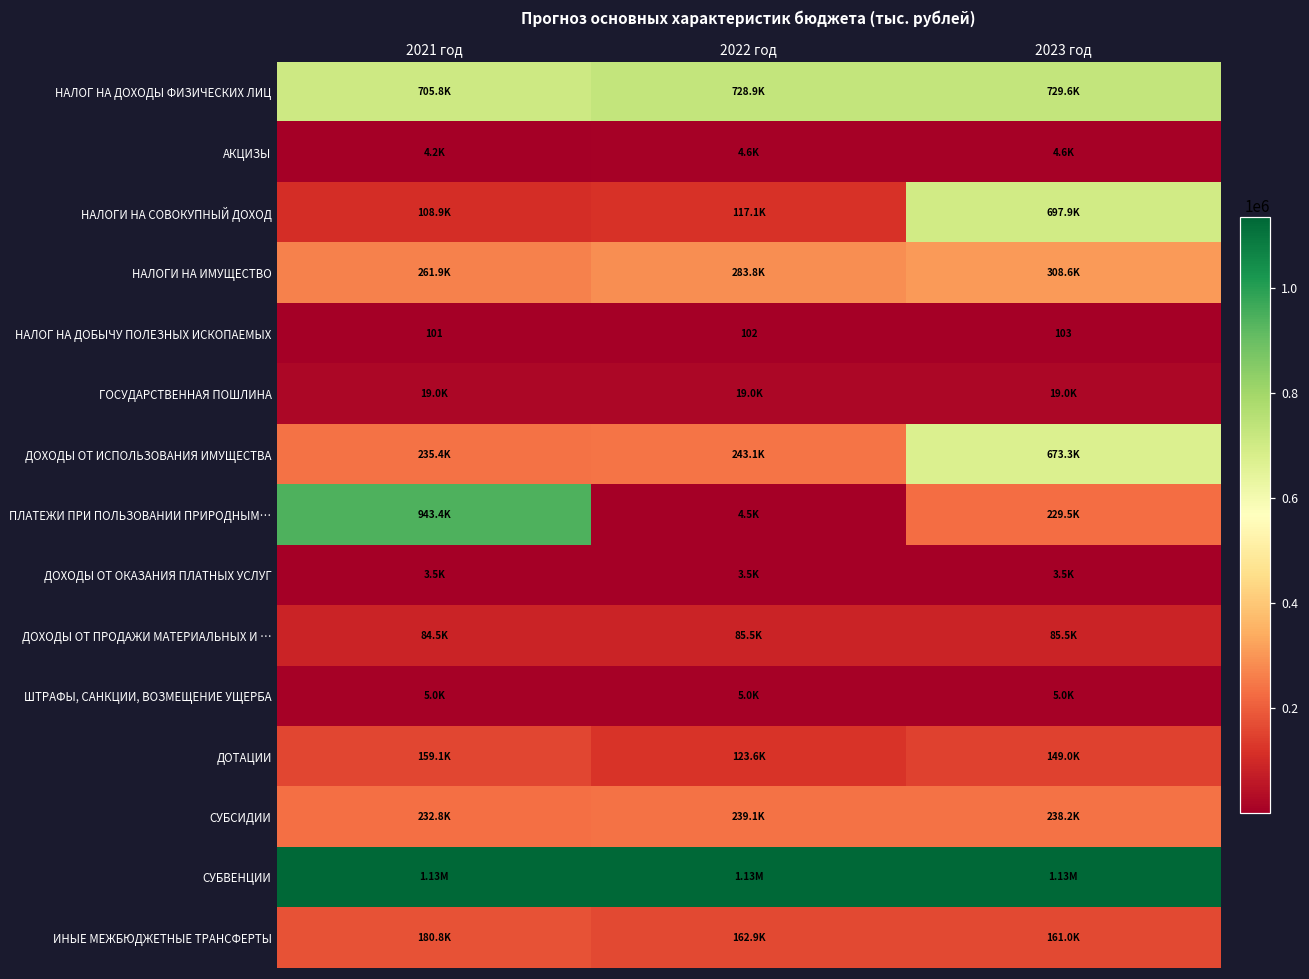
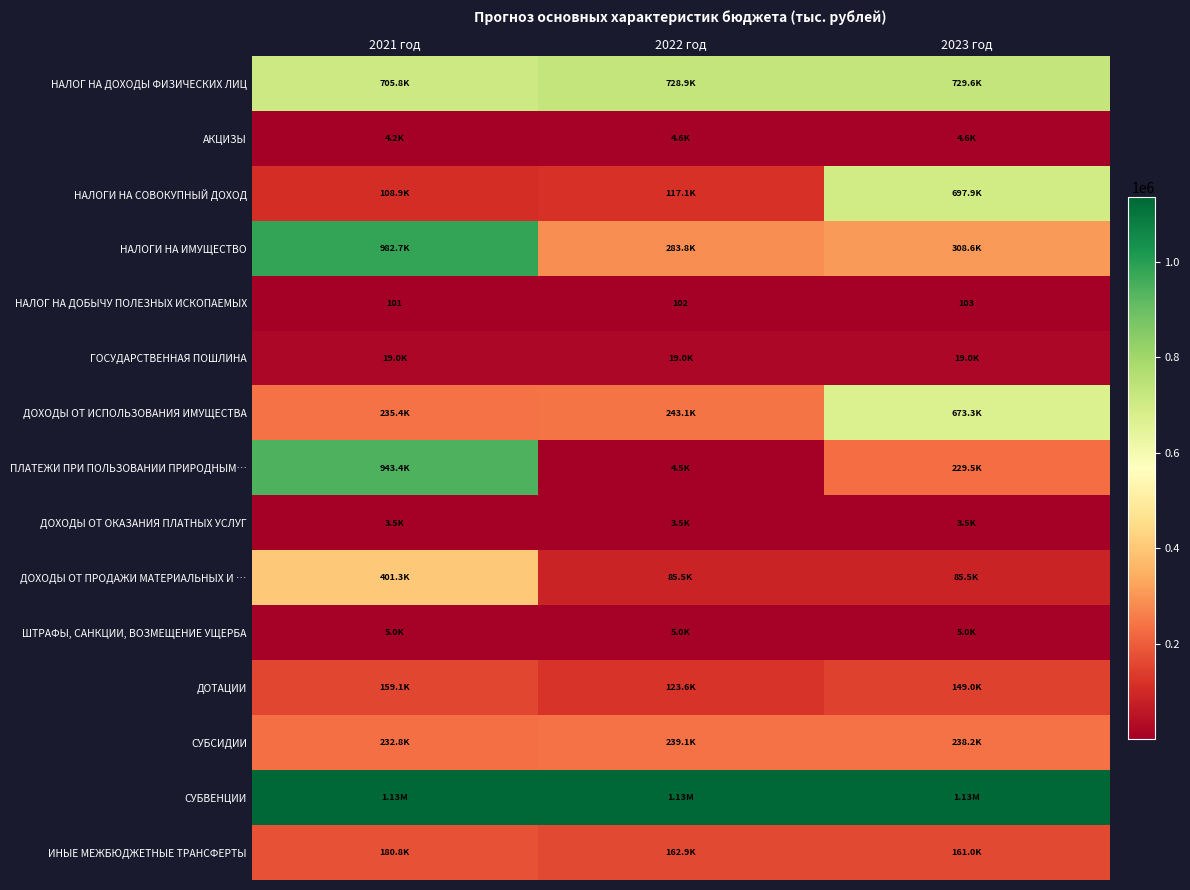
НАЛОГИ НА ИМУЩЕСТВО, 2021 год: 261.9K -> 982.7K
ДОХОДЫ ОТ ПРОДАЖИ МАТЕРИАЛЬНЫХ И …, 2021 год: 84.5K -> 401.3K
